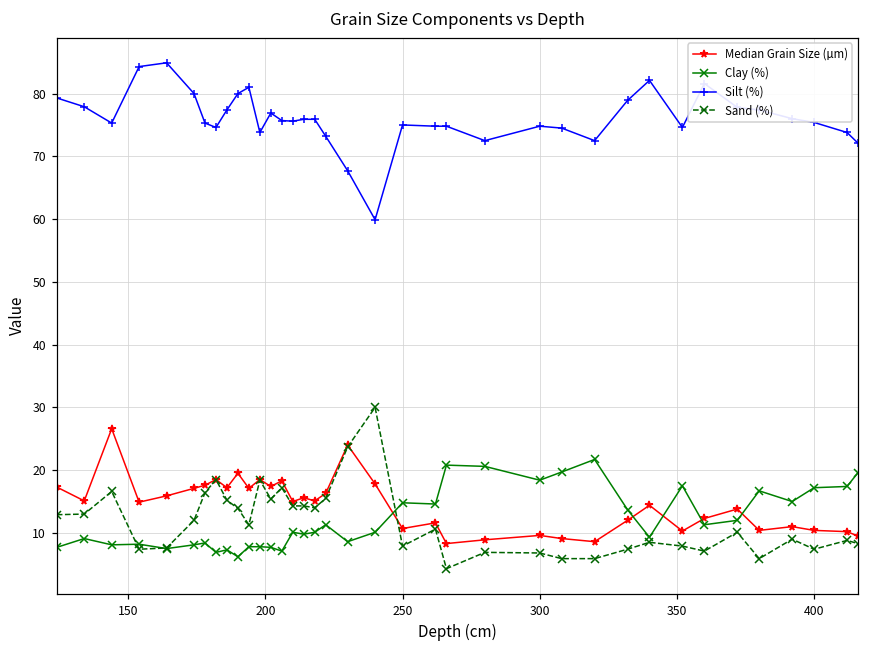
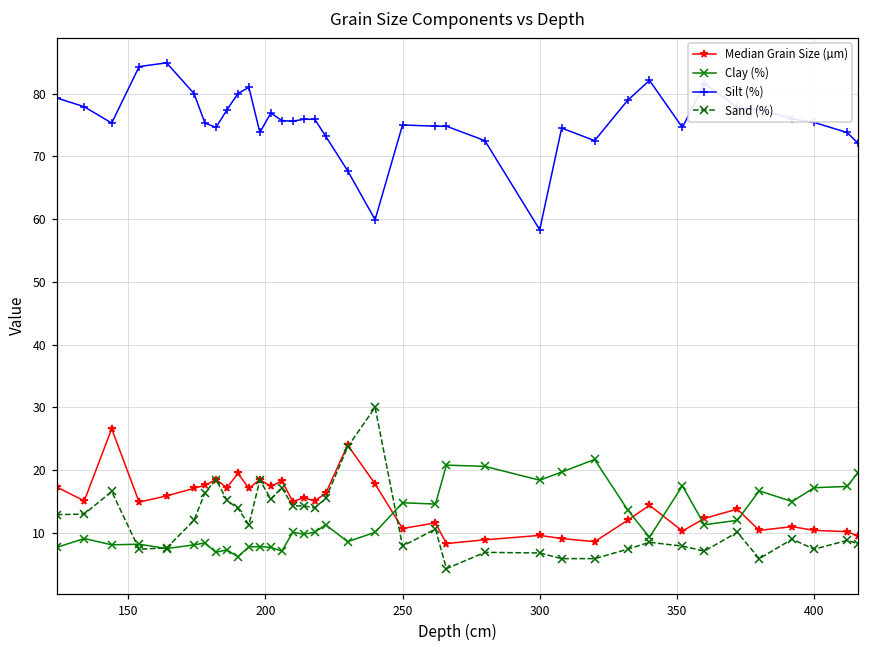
Silt (%), 300: 75 -> 58
